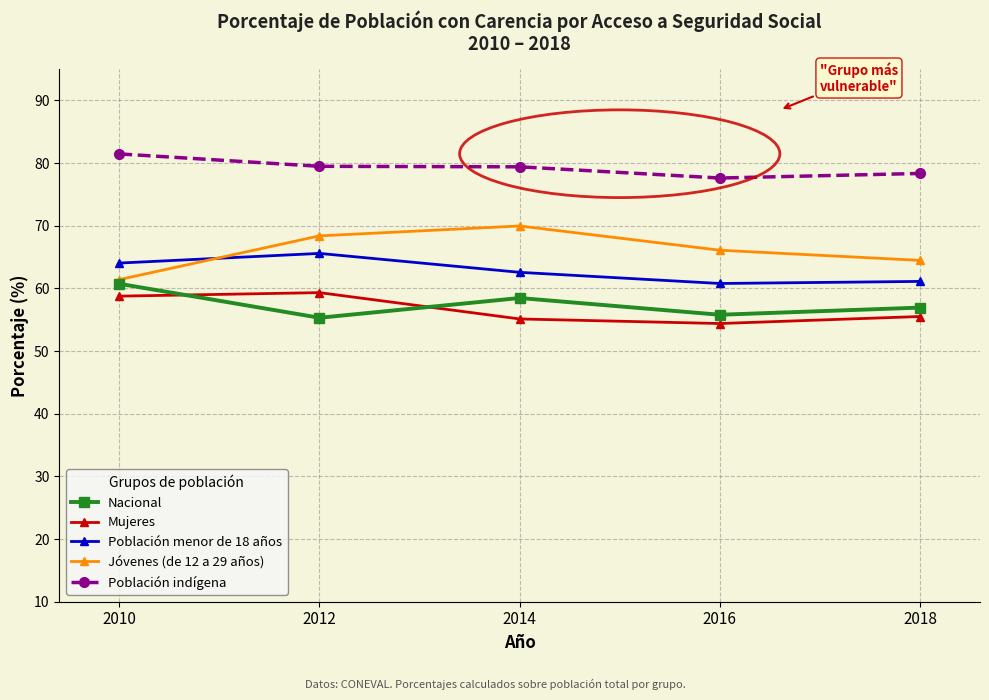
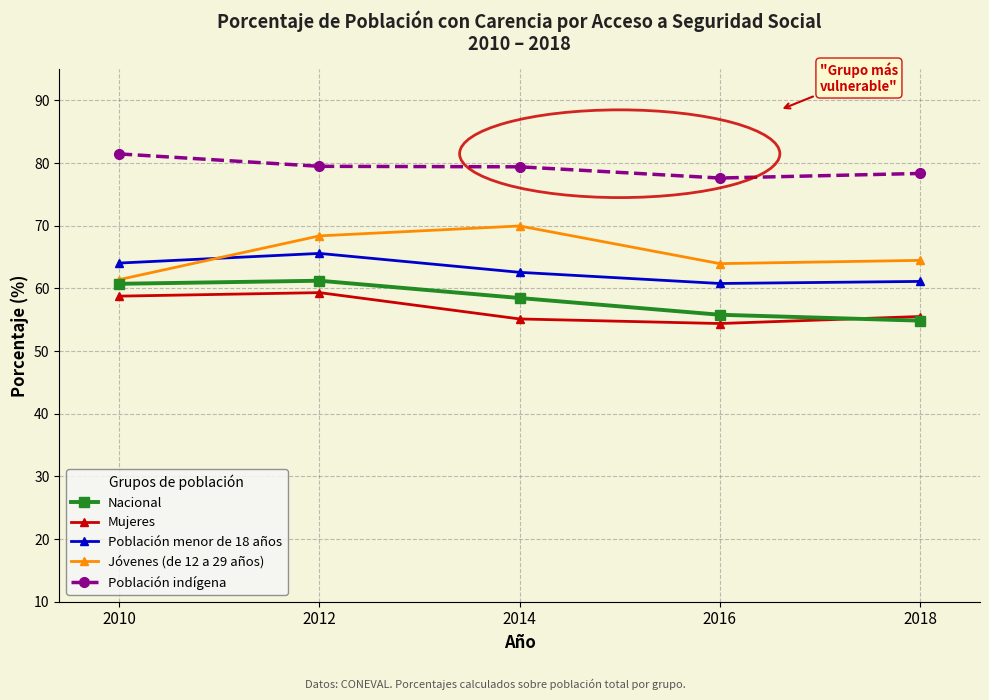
Nacional, 2012: 55 -> 61
Jóvenes (de 12 a 29 años), 2016: 66 -> 64
Nacional, 2018: 57 -> 55
